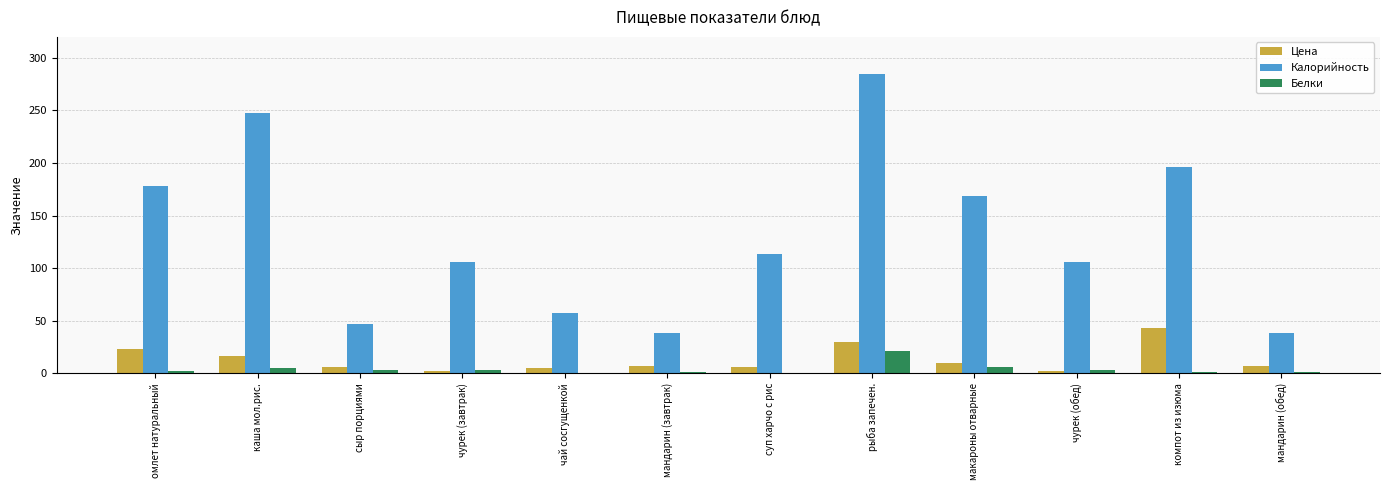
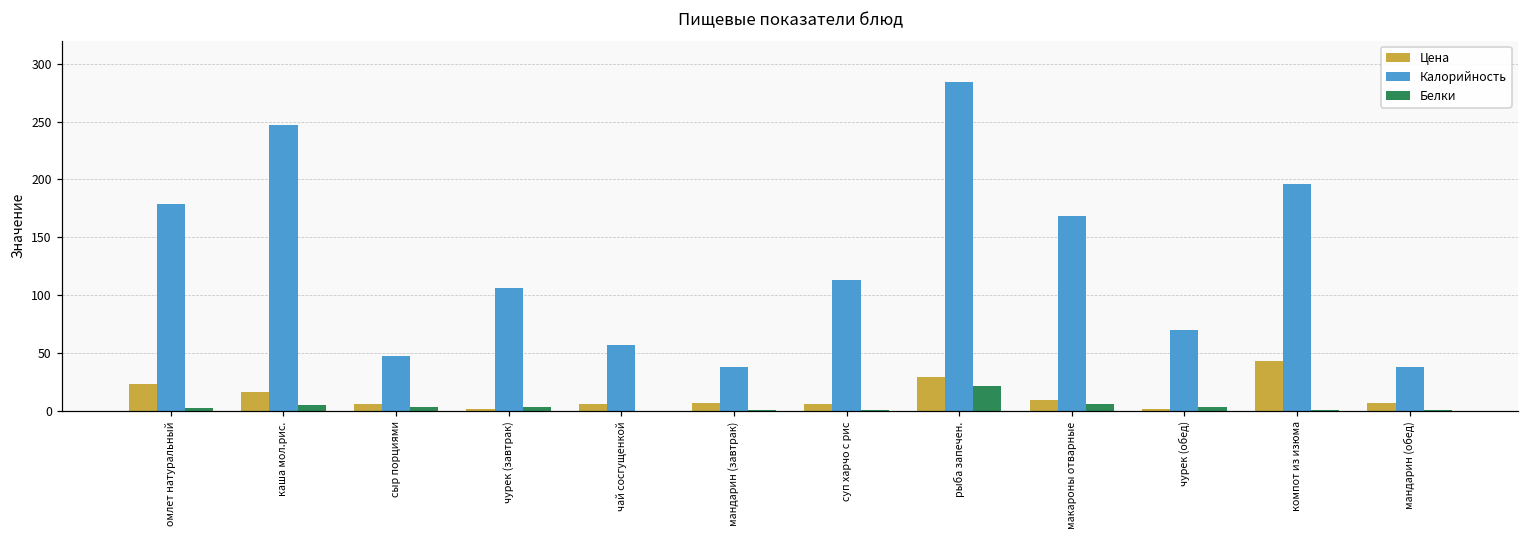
Калорийность, чурек (обед): 106 -> 70
